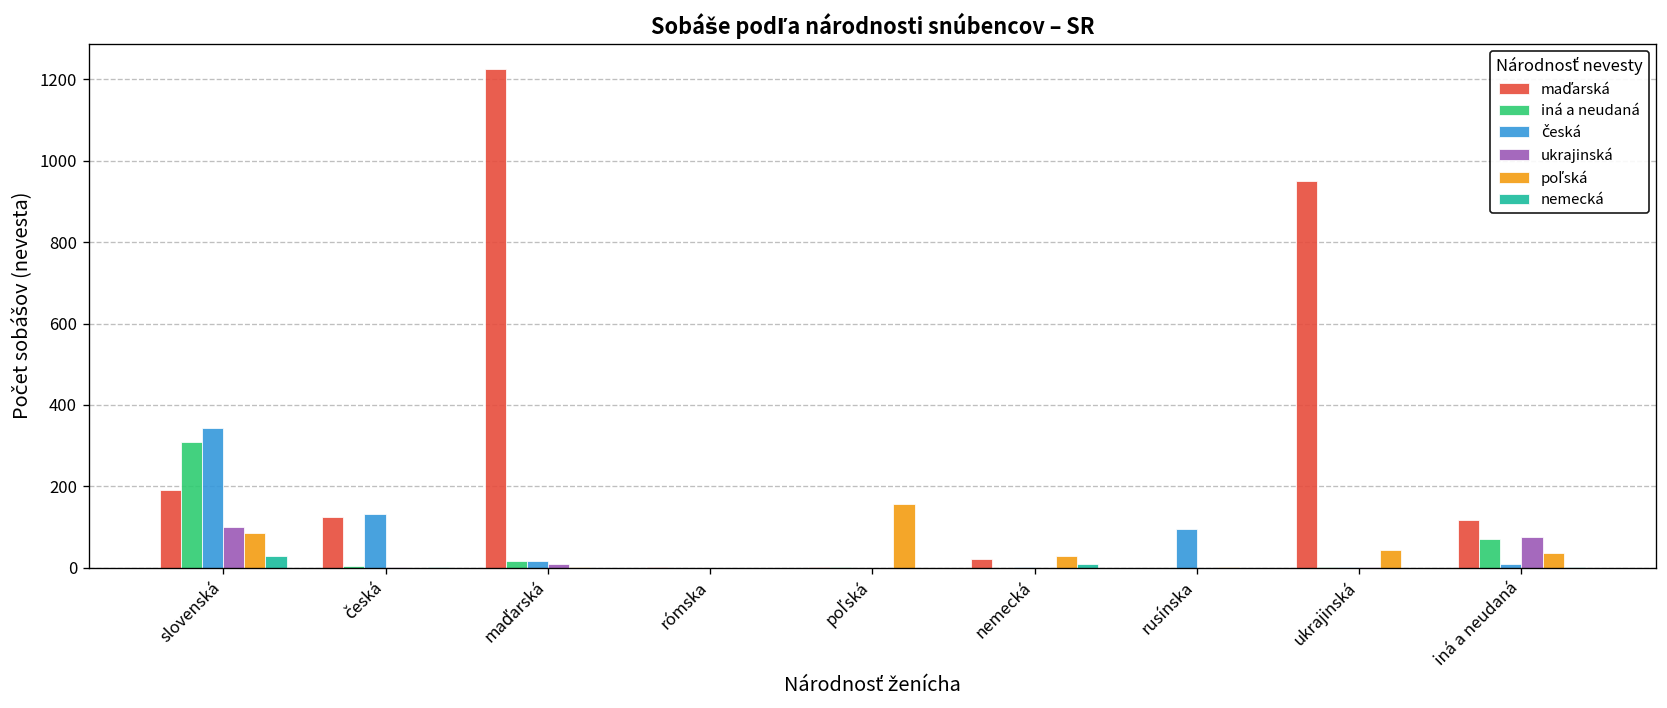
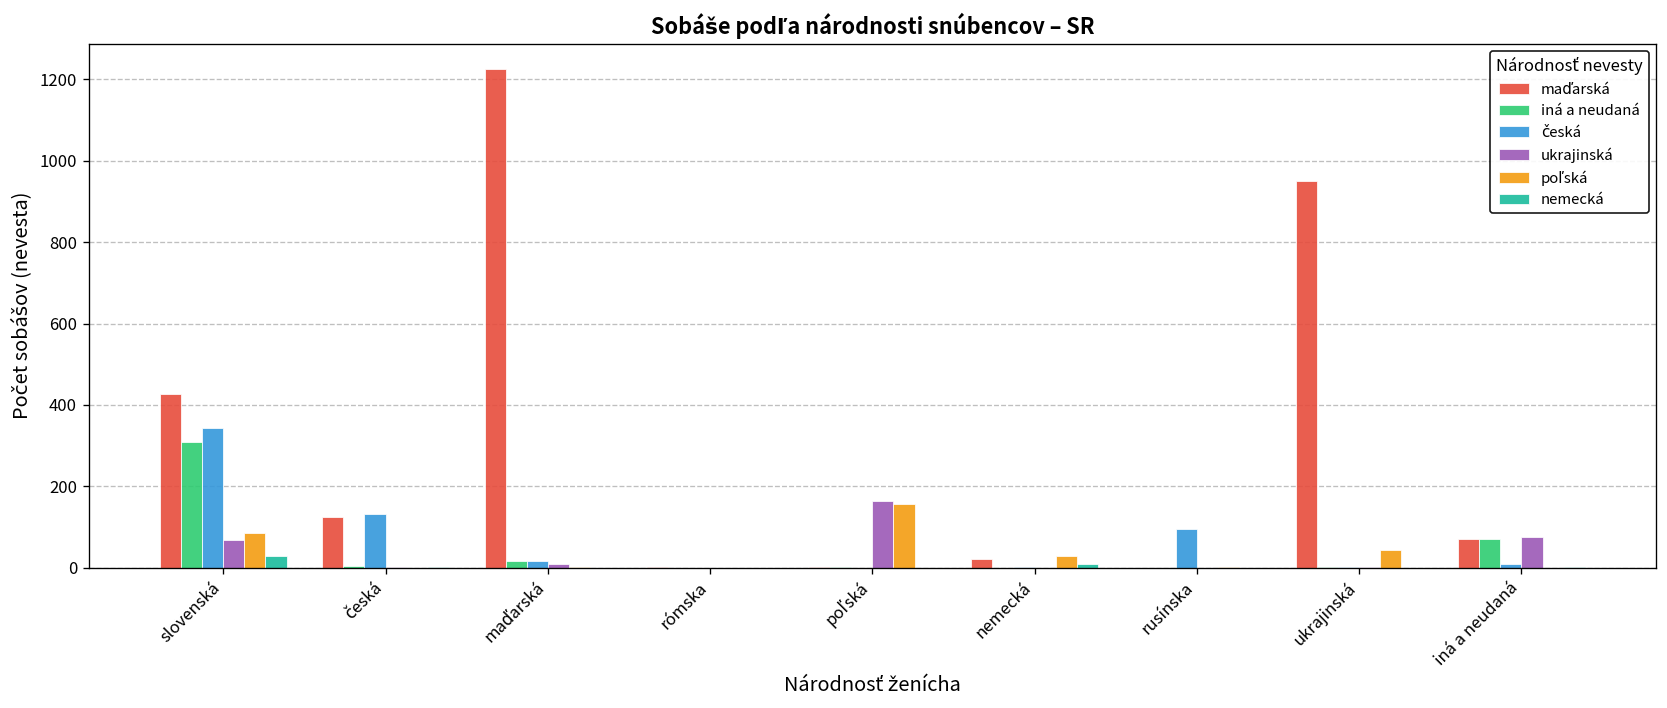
maďarská, slovenská: 190 -> 430
ukrajinská, slovenská: 100 -> 70
ukrajinská, poľská: 0 -> 160
maďarská, iná a neudaná: 120 -> 70
poľská, iná a neudaná: 40 -> 0
